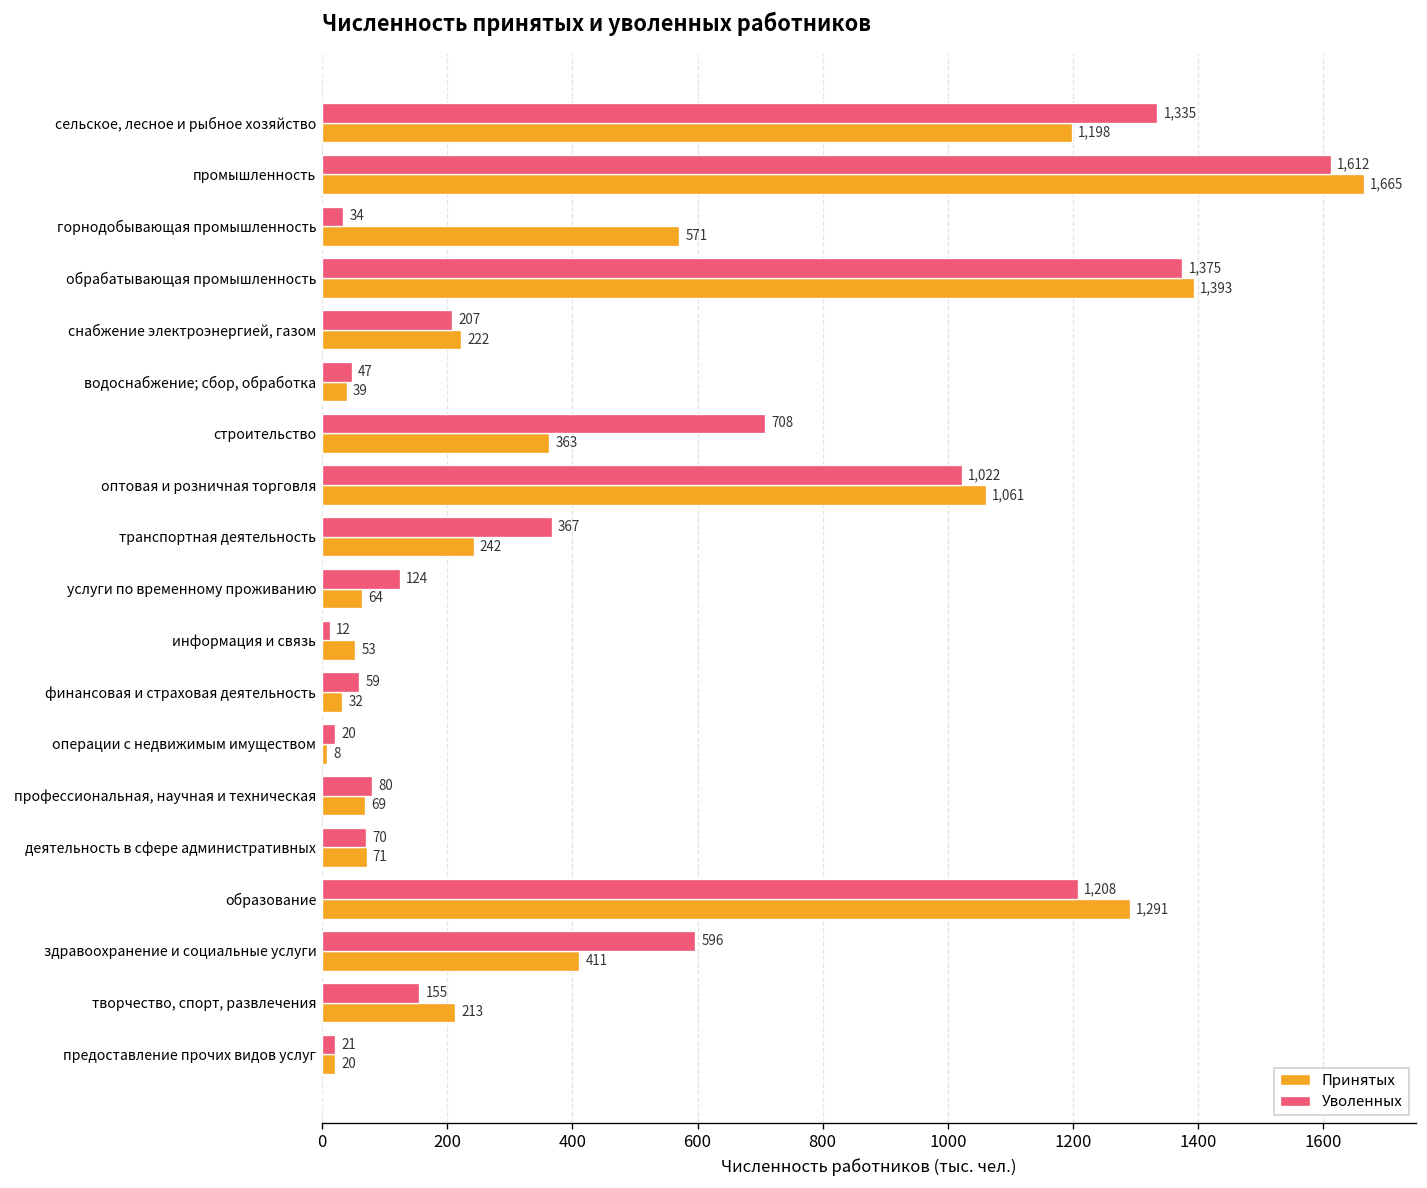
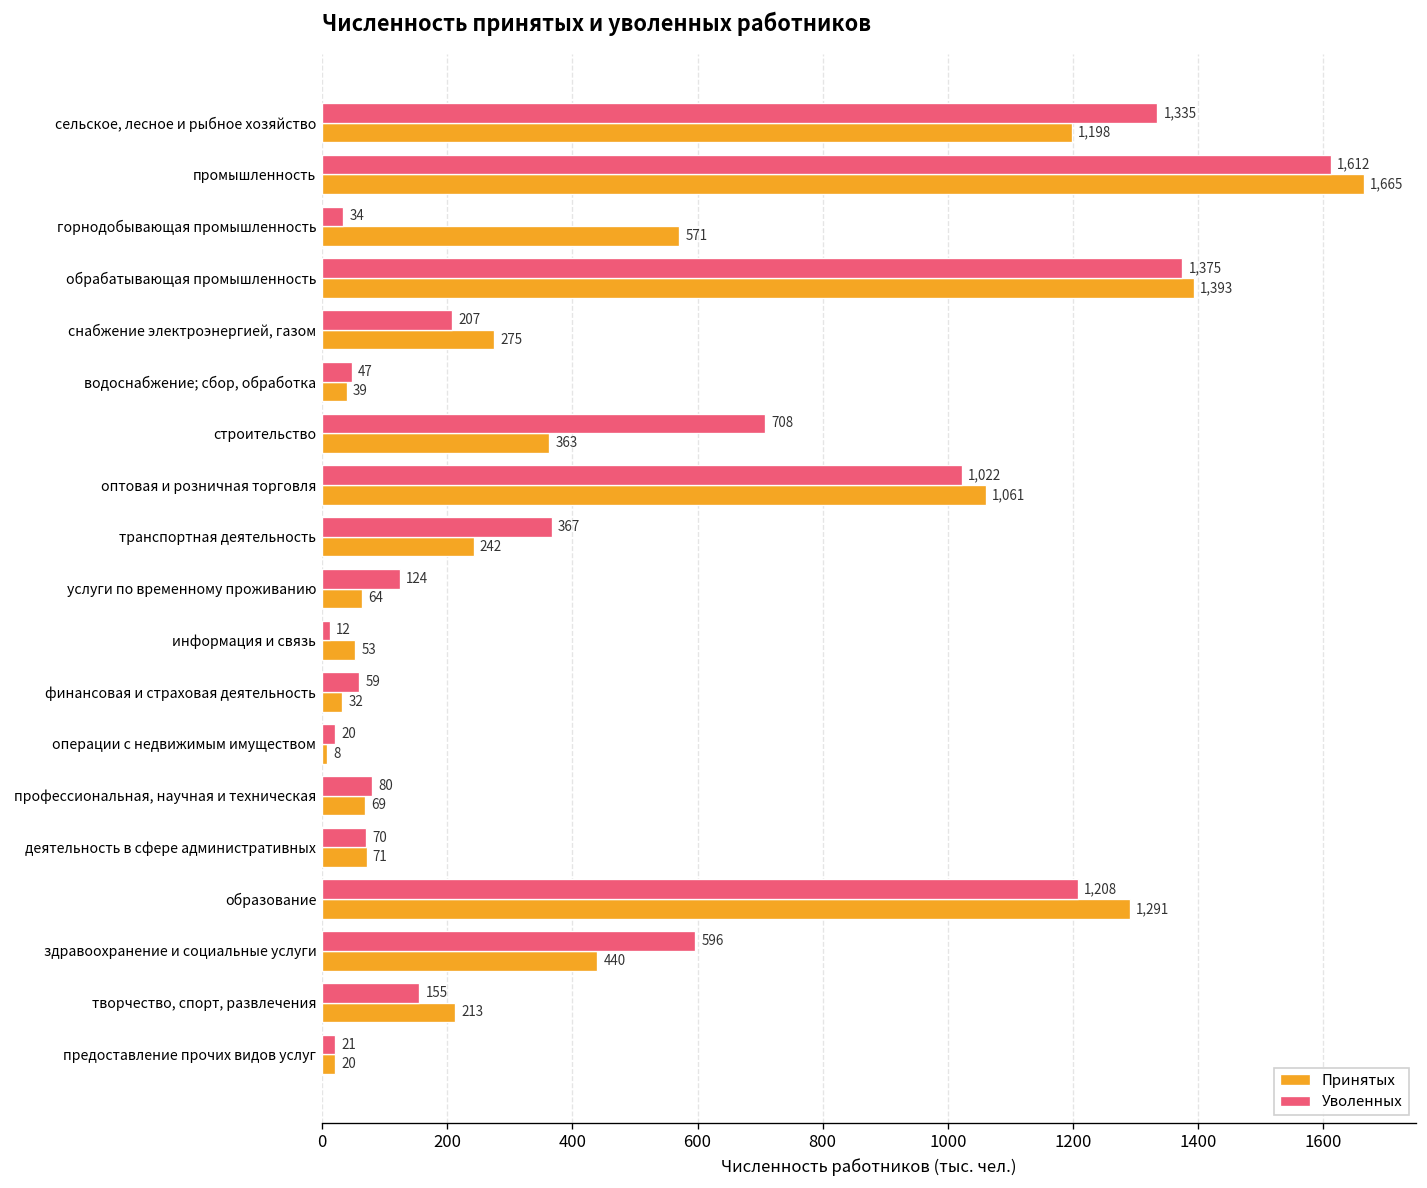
Принятых, снабжение электроэнергией, газом: 222 -> 275
Принятых, здравоохранение и социальные услуги: 411 -> 440
